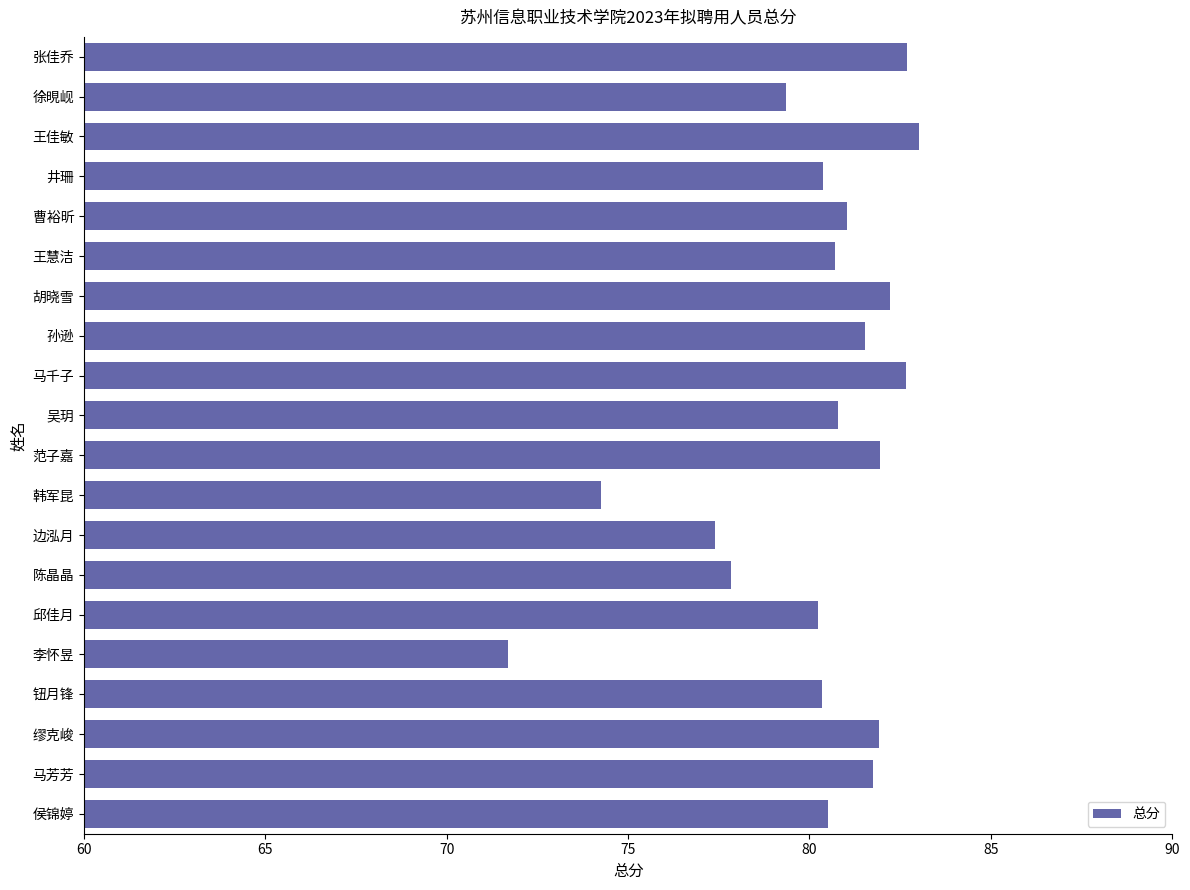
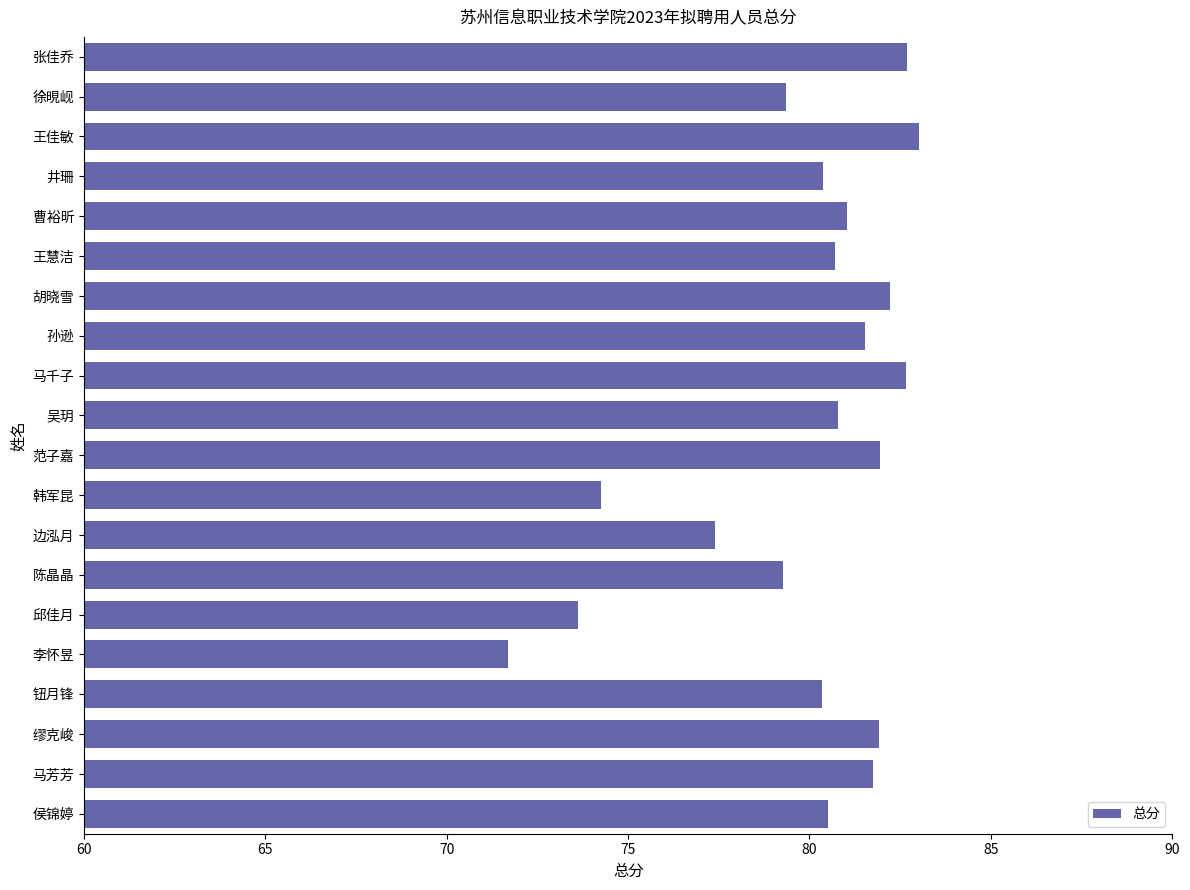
陈晶晶: 77.8 -> 79.3
邱佳月: 80.2 -> 73.6
